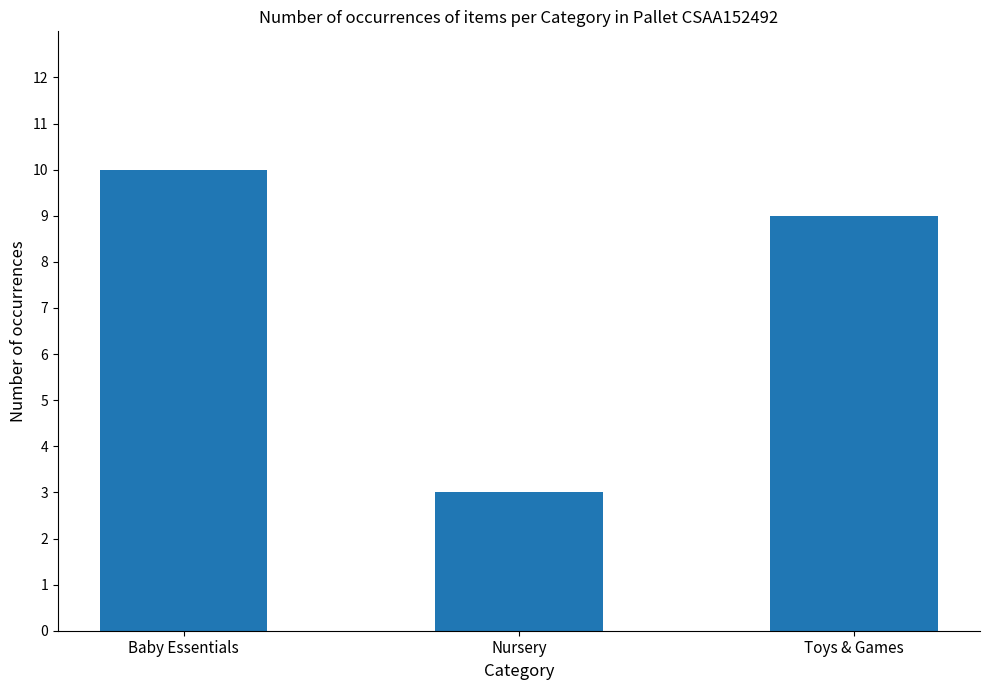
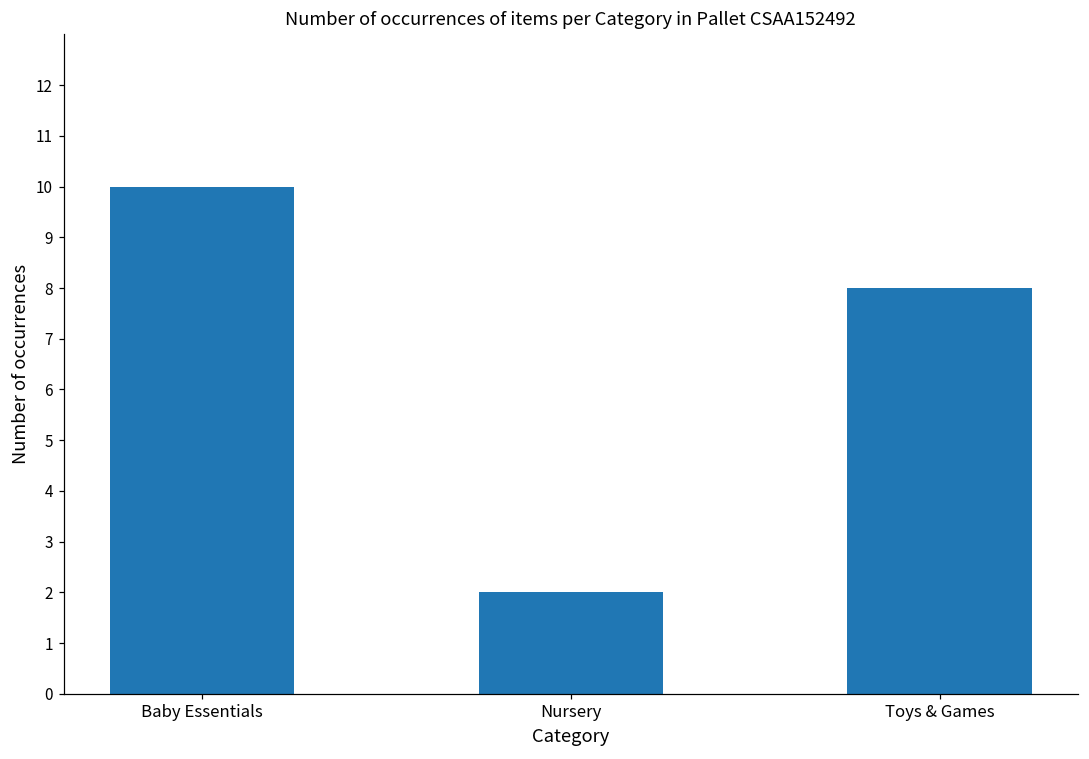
Nursery: 3 -> 2
Toys & Games: 9 -> 8
